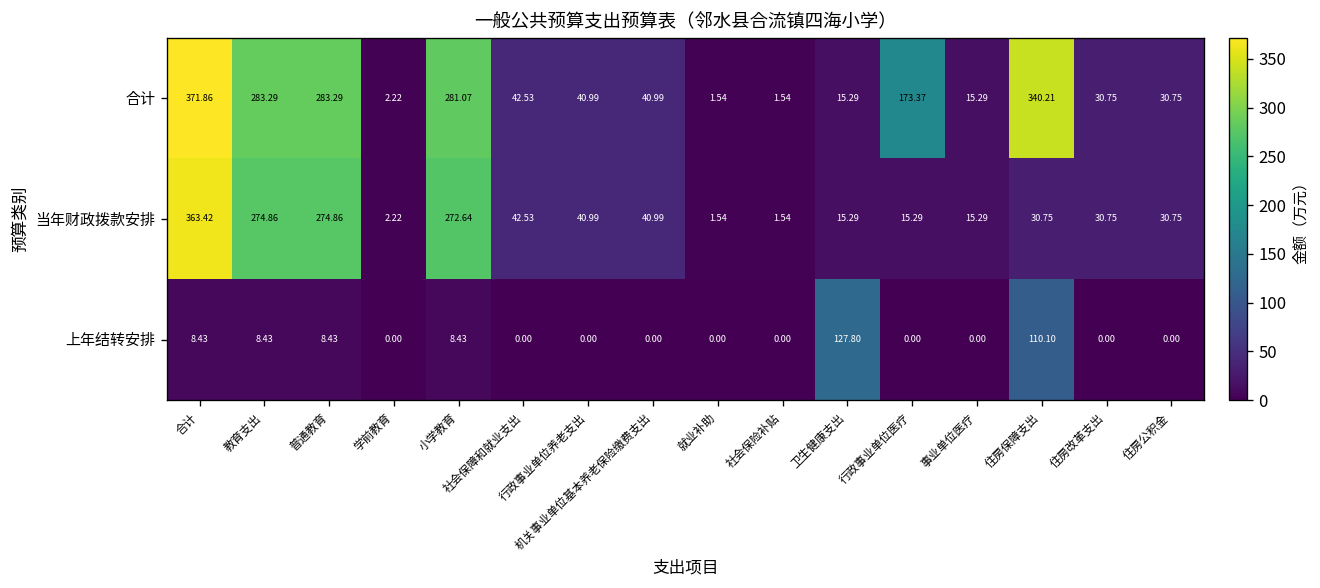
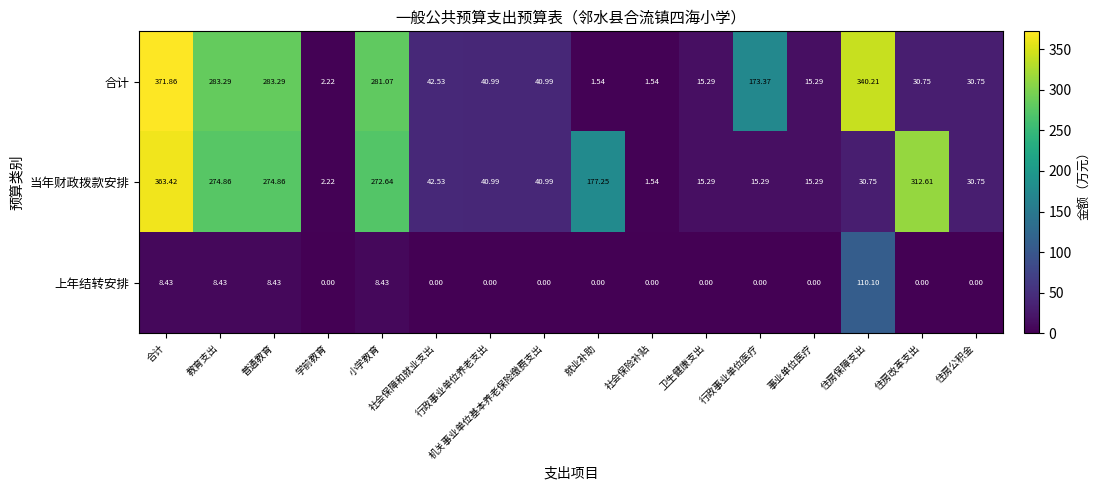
当年财政拨款安排, 就业补助: 1.54 -> 177.25
当年财政拨款安排, 住房改革支出: 30.75 -> 312.61
上年结转安排, 卫生健康支出: 127.80 -> 0.00
